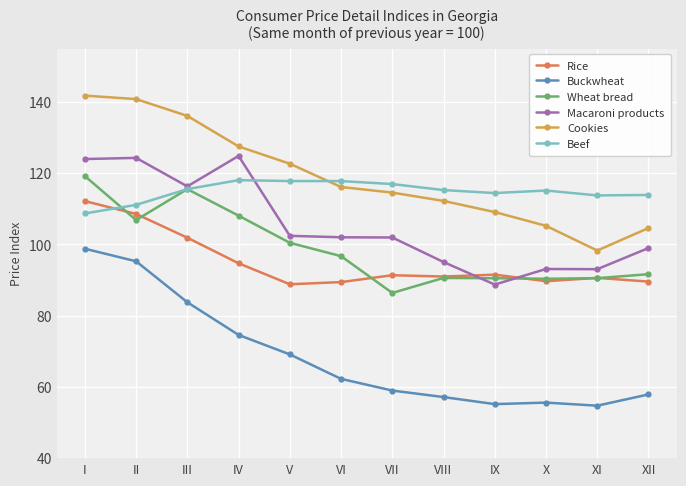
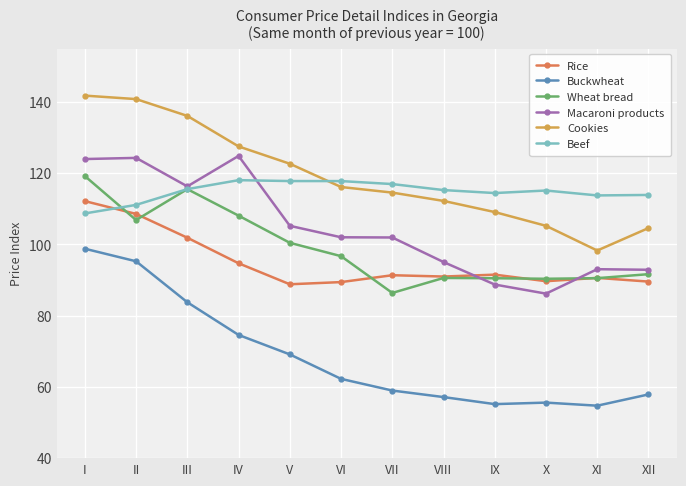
Macaroni products, V: 102 -> 105
Macaroni products, X: 93 -> 86
Macaroni products, XII: 99 -> 93
